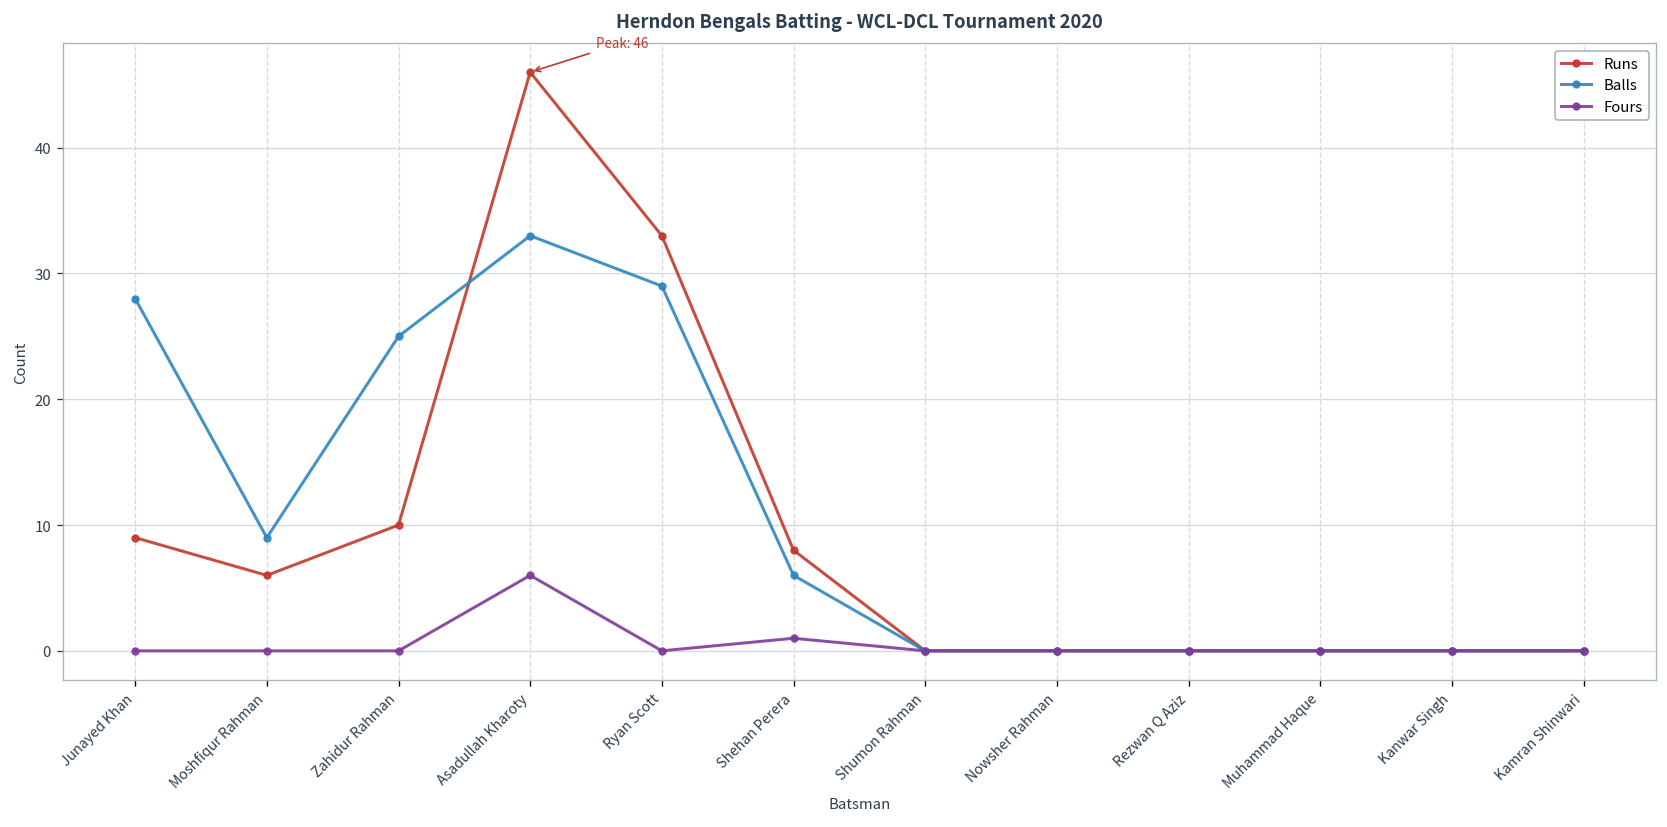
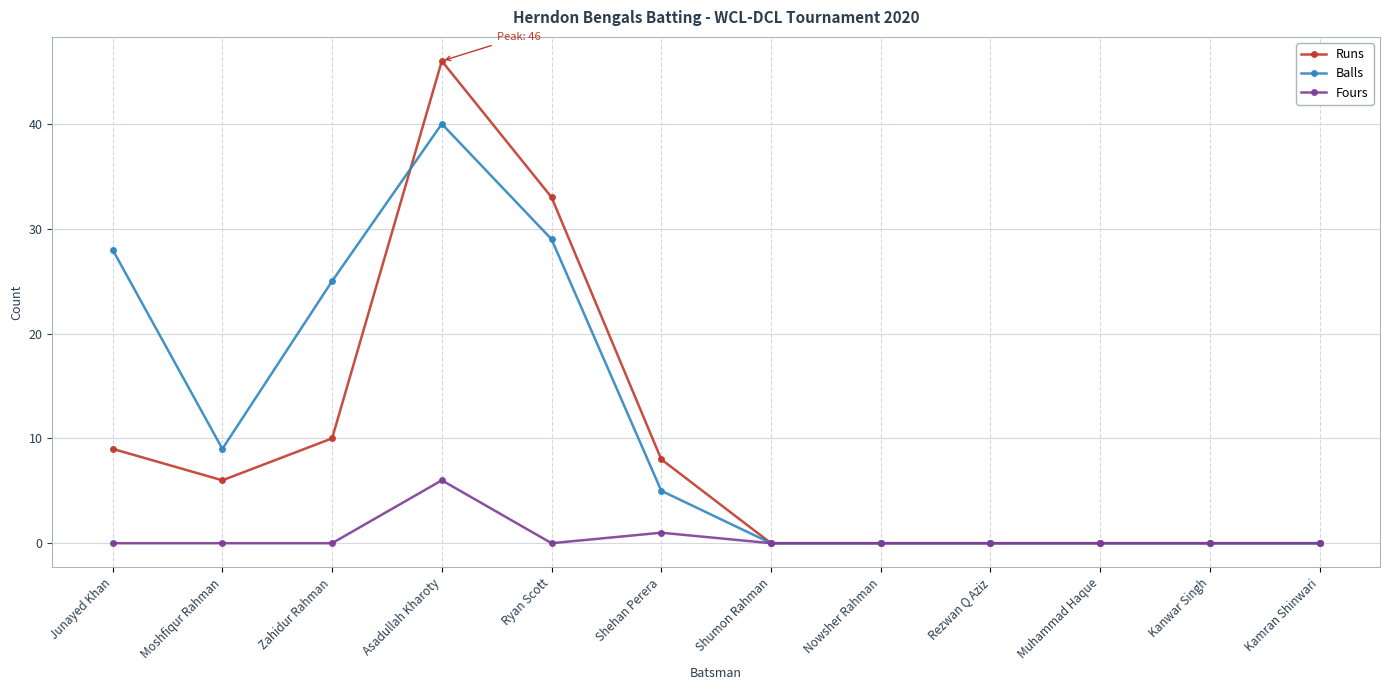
Balls, Asadullah Kharoty: 33 -> 40
Balls, Shehan Perera: 6 -> 5
